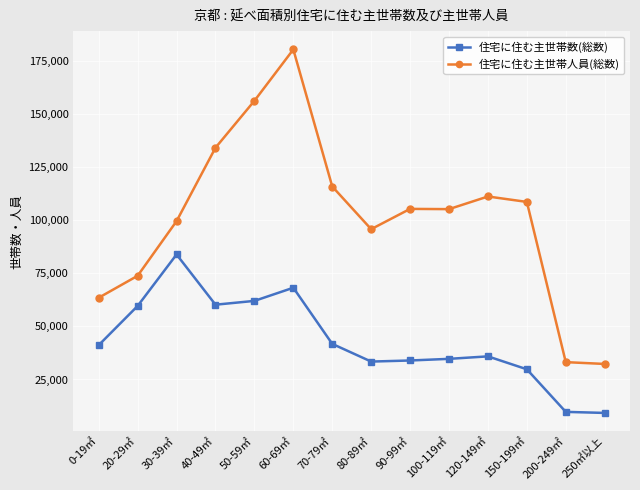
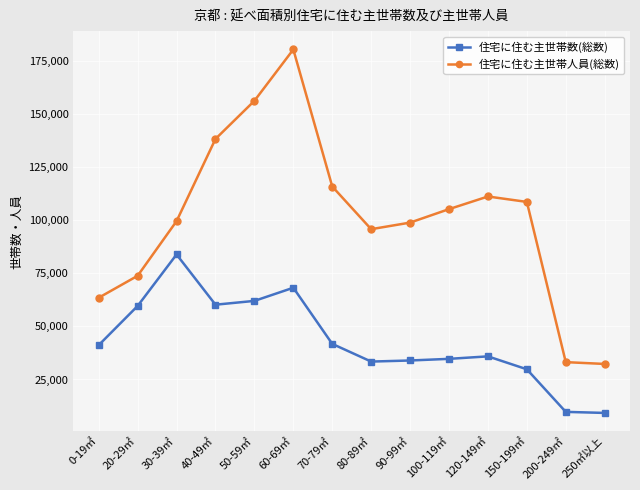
住宅に住む主世帯人員(総数), 40-49㎡: 134,000 -> 138,000
住宅に住む主世帯人員(総数), 90-99㎡: 105,000 -> 99,000
